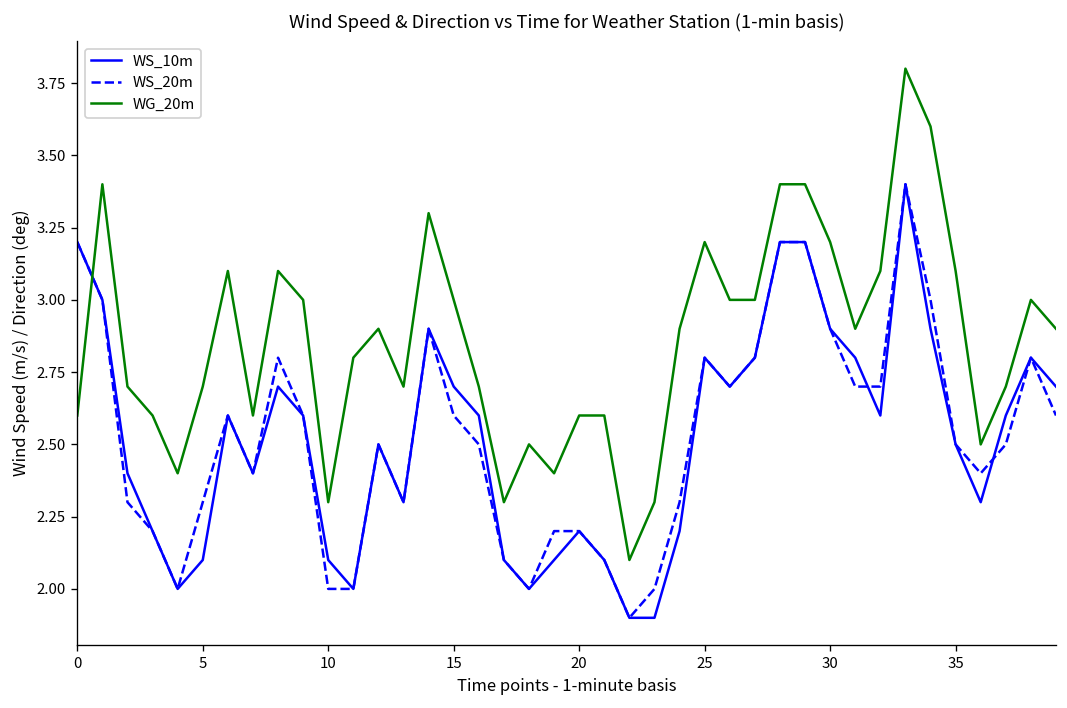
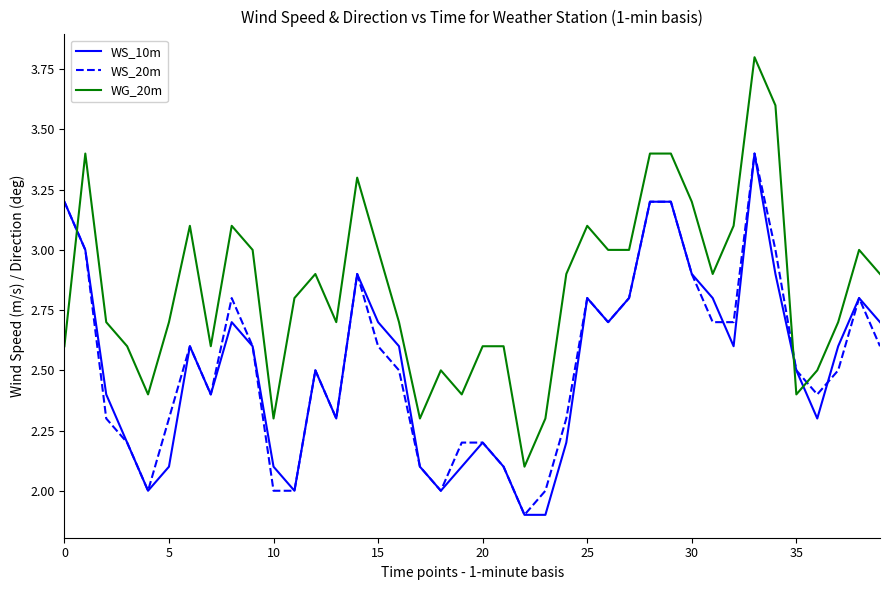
WG_20m, 25: 3.2 -> 3.1
WG_20m, 35: 3.1 -> 2.4
